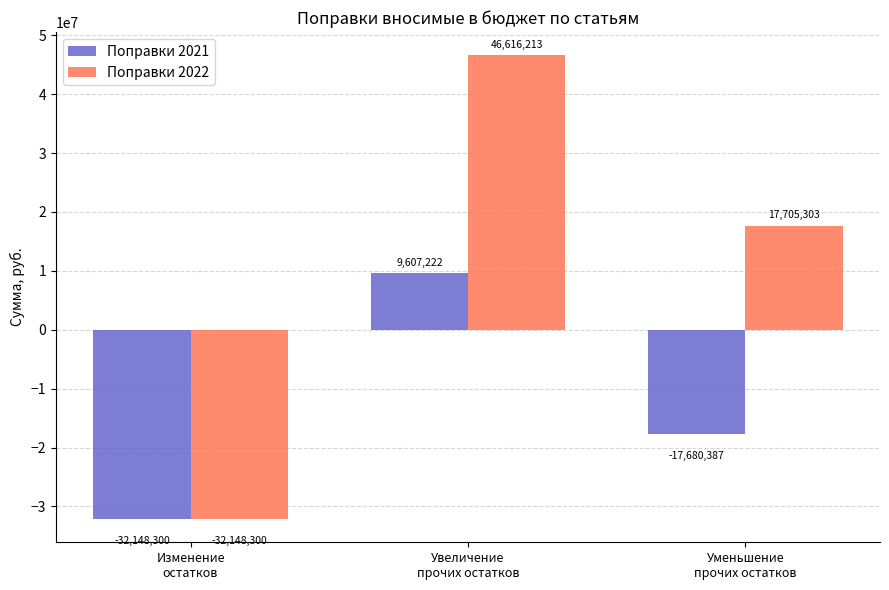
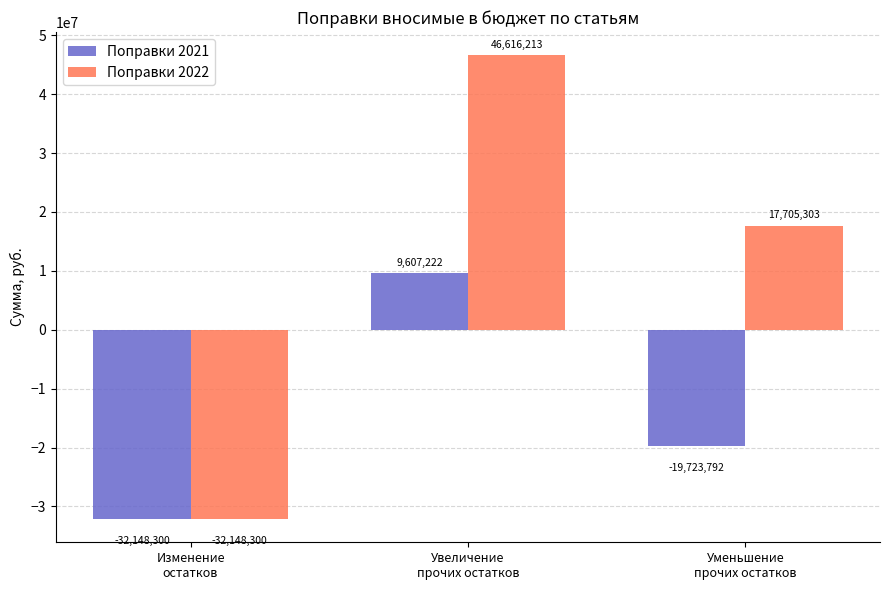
Поправки 2021, Уменьшение прочих остатков: -17,680,387 -> -19,723,792
